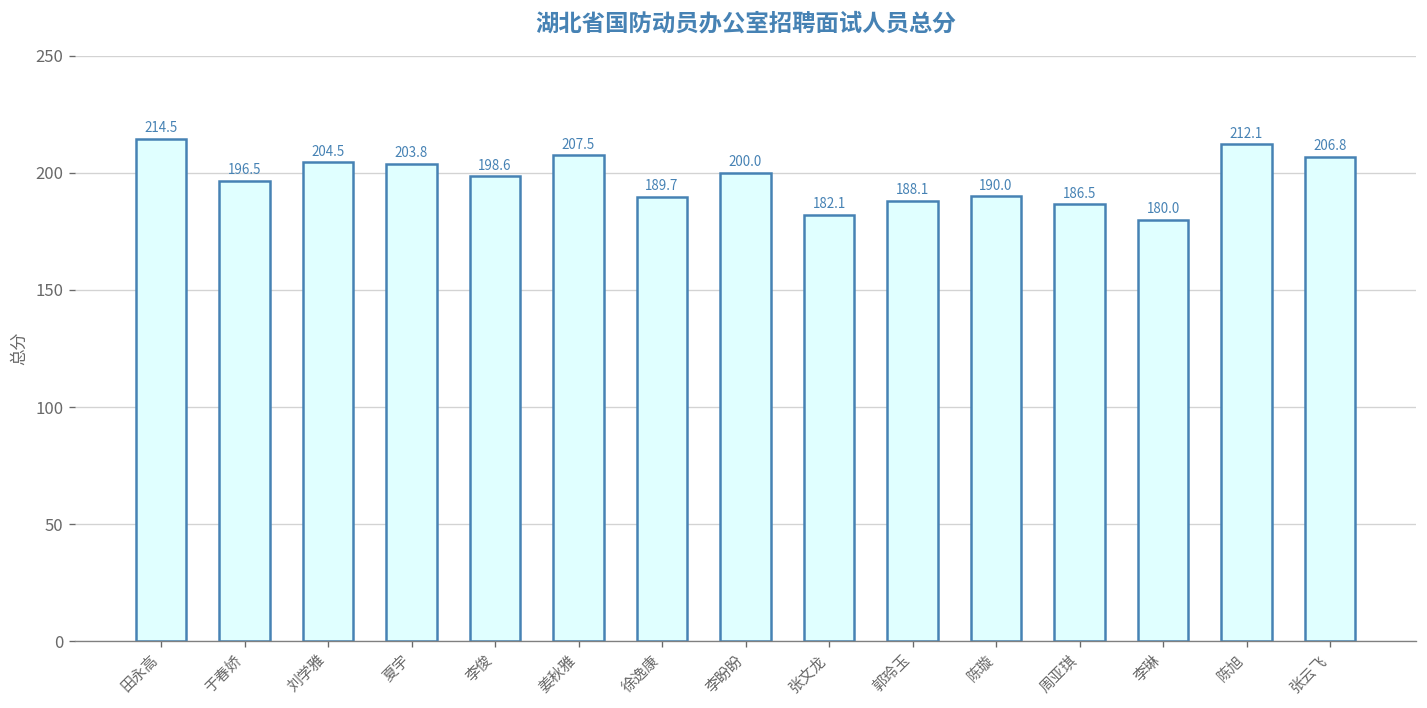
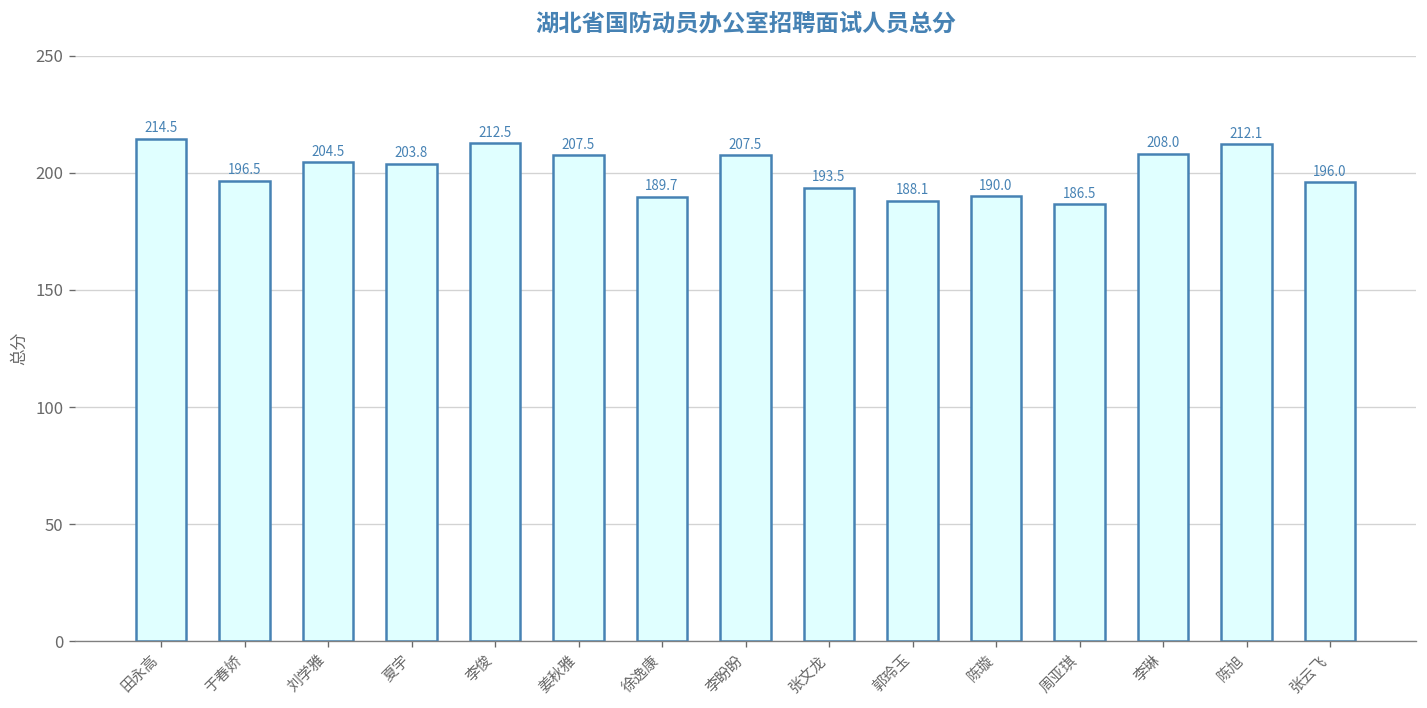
李俊: 198.6 -> 212.5
李盼盼: 200.0 -> 207.5
张文龙: 182.1 -> 193.5
李琳: 180.0 -> 208.0
张云飞: 206.8 -> 196.0
